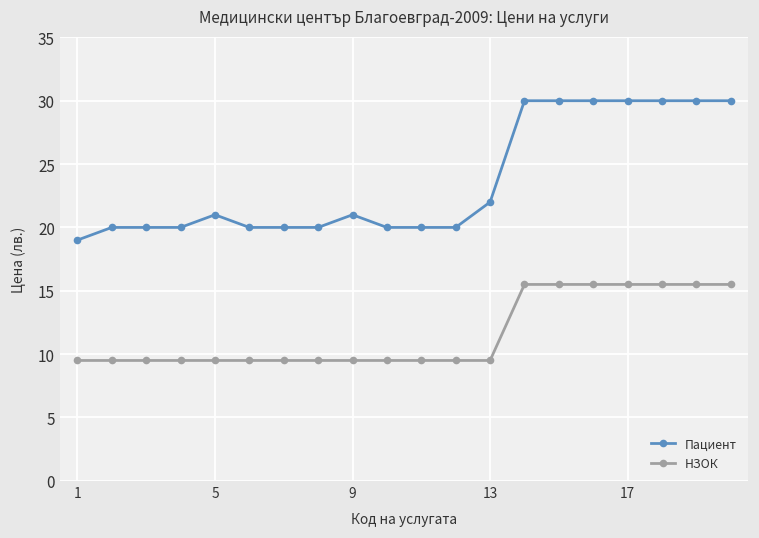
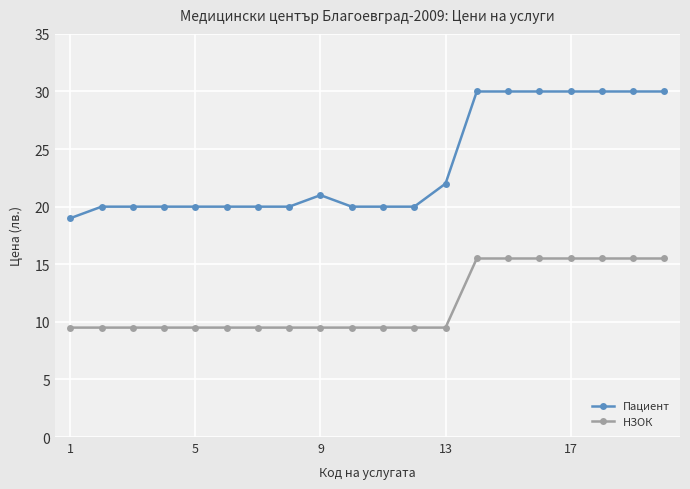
Пациент, 5: 21 -> 20
